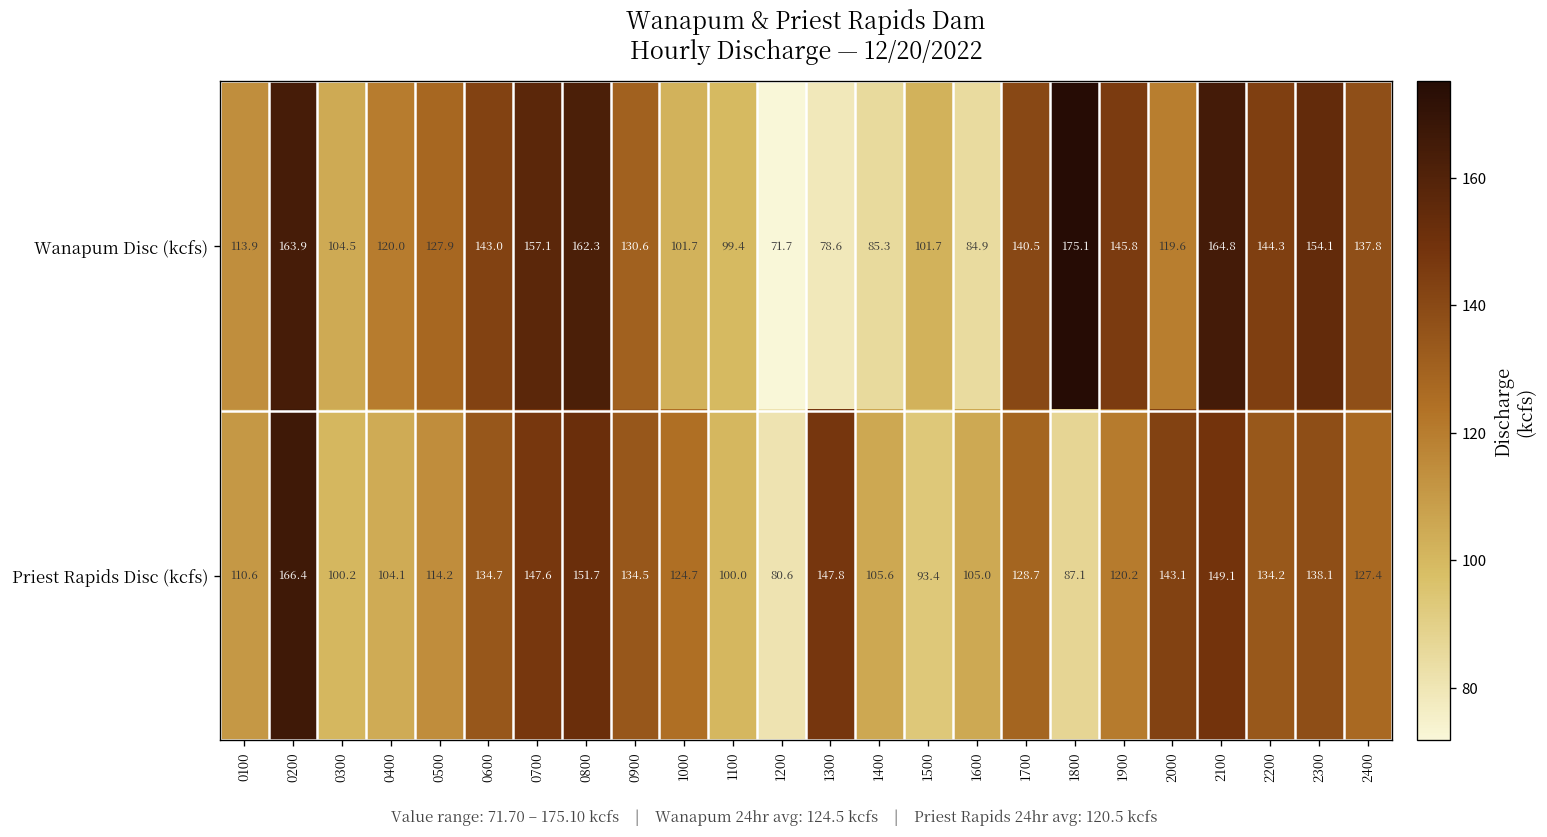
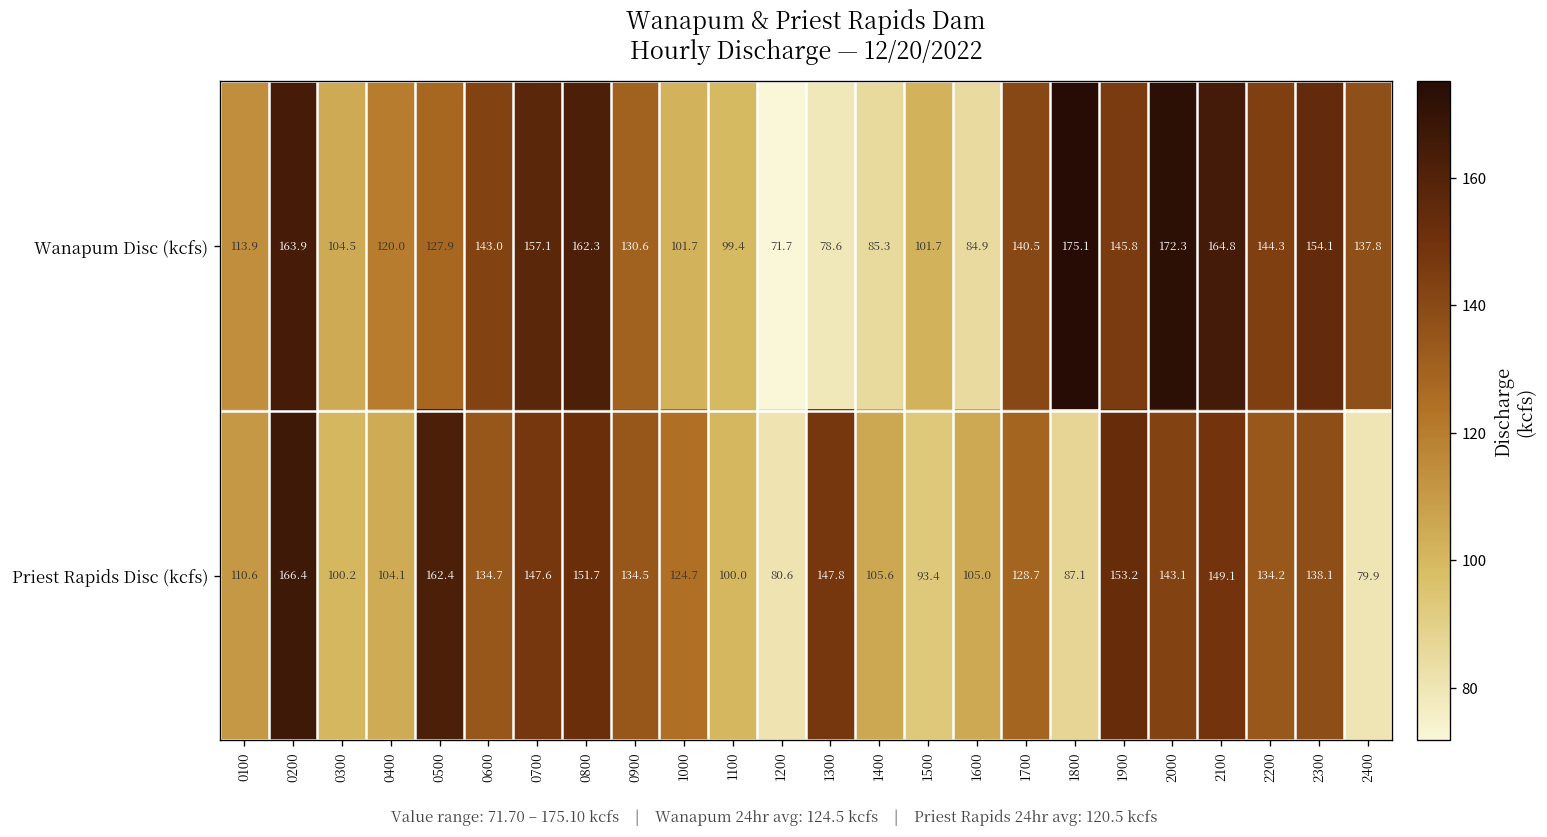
Wanapum Disc (kcfs), 2000: 119.6 -> 172.3
Priest Rapids Disc (kcfs), 0500: 114.2 -> 162.4
Priest Rapids Disc (kcfs), 1900: 120.2 -> 153.2
Priest Rapids Disc (kcfs), 2400: 127.4 -> 79.9
